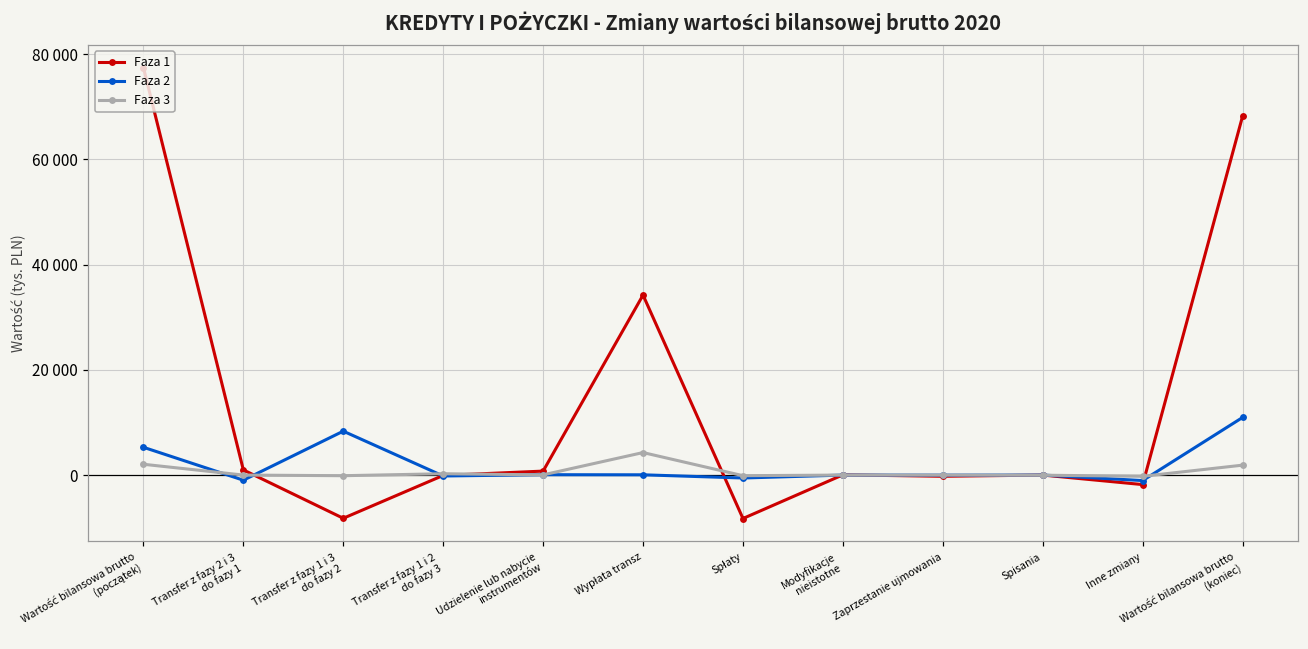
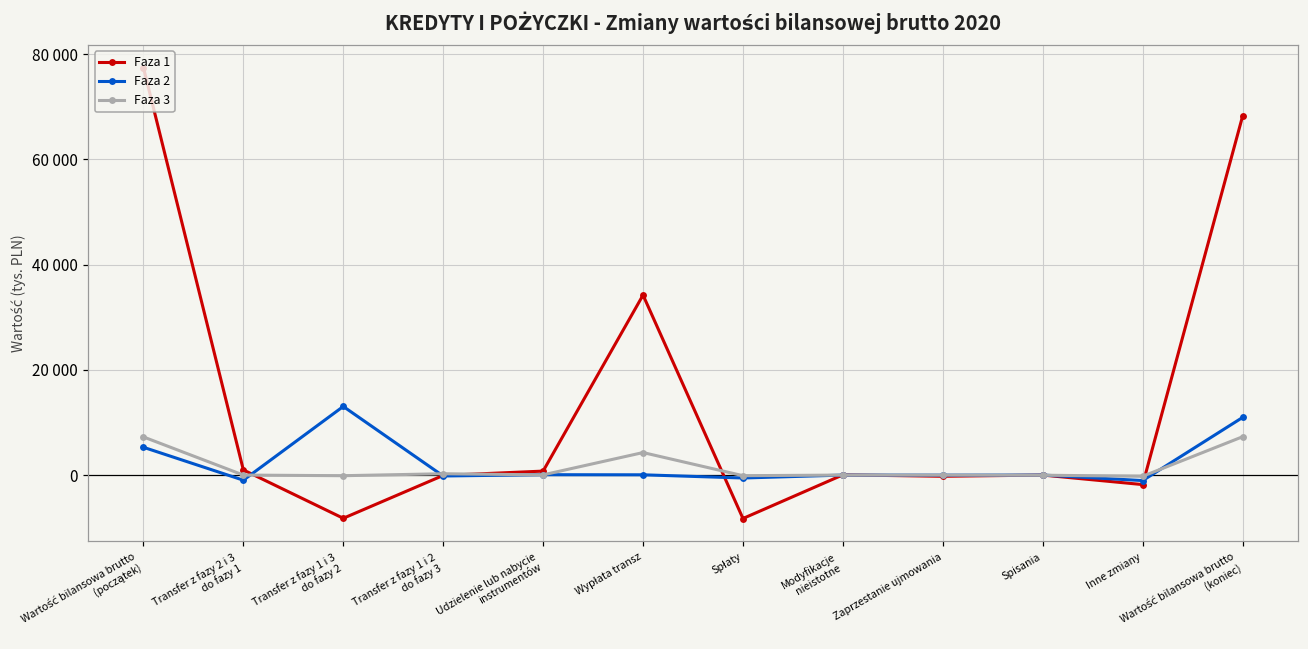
Faza 3, Wartość bilansowa brutto (początek): 2000 -> 7000
Faza 2, Transfer z fazy 1 i 3 do fazy 2: 8000 -> 13000
Faza 3, Wartość bilansowa brutto (koniec): 2000 -> 7000
